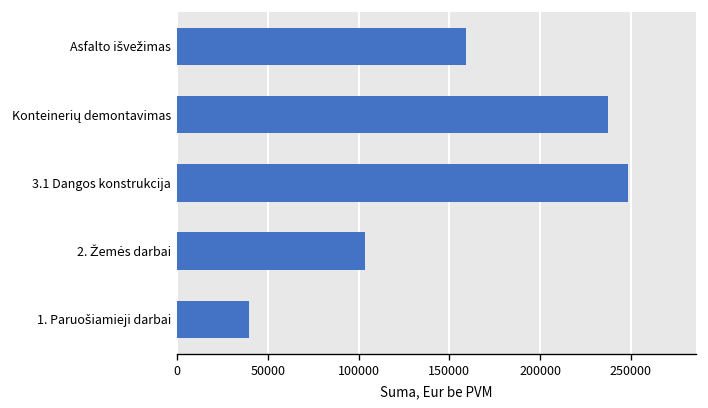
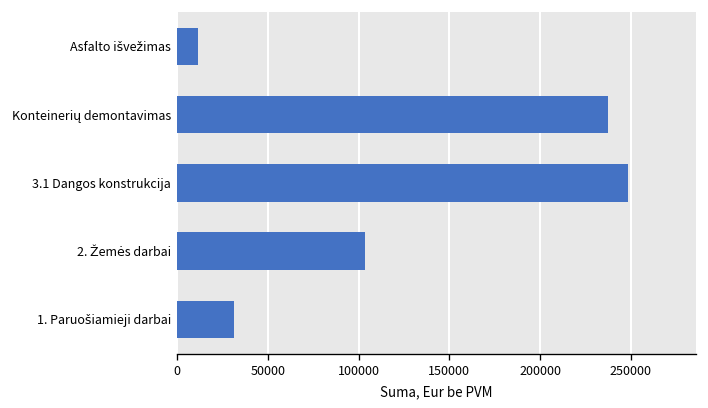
Asfalto išvežimas: 159000 -> 12000
1. Paruošiamieji darbai: 40000 -> 32000
